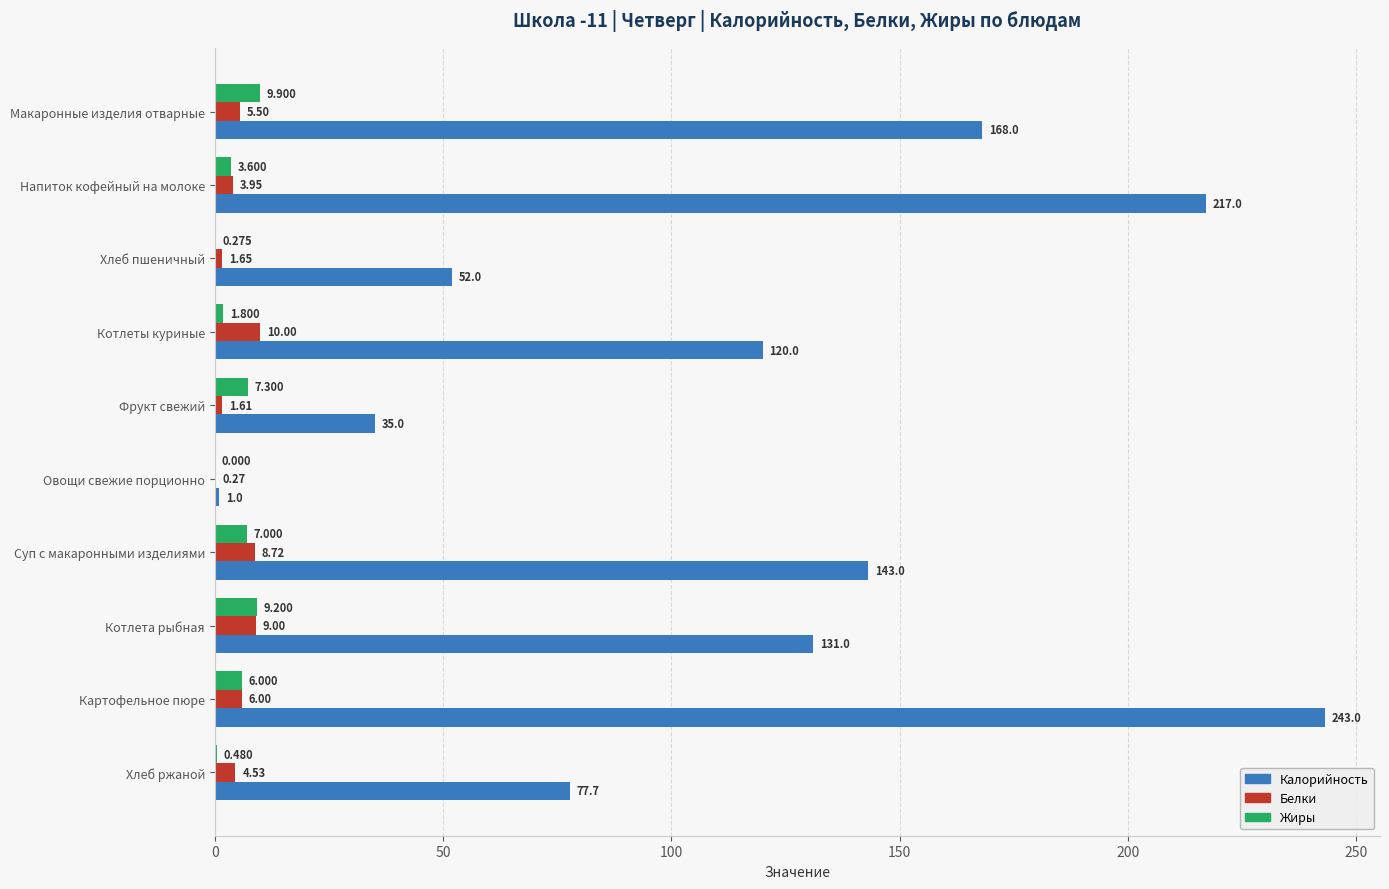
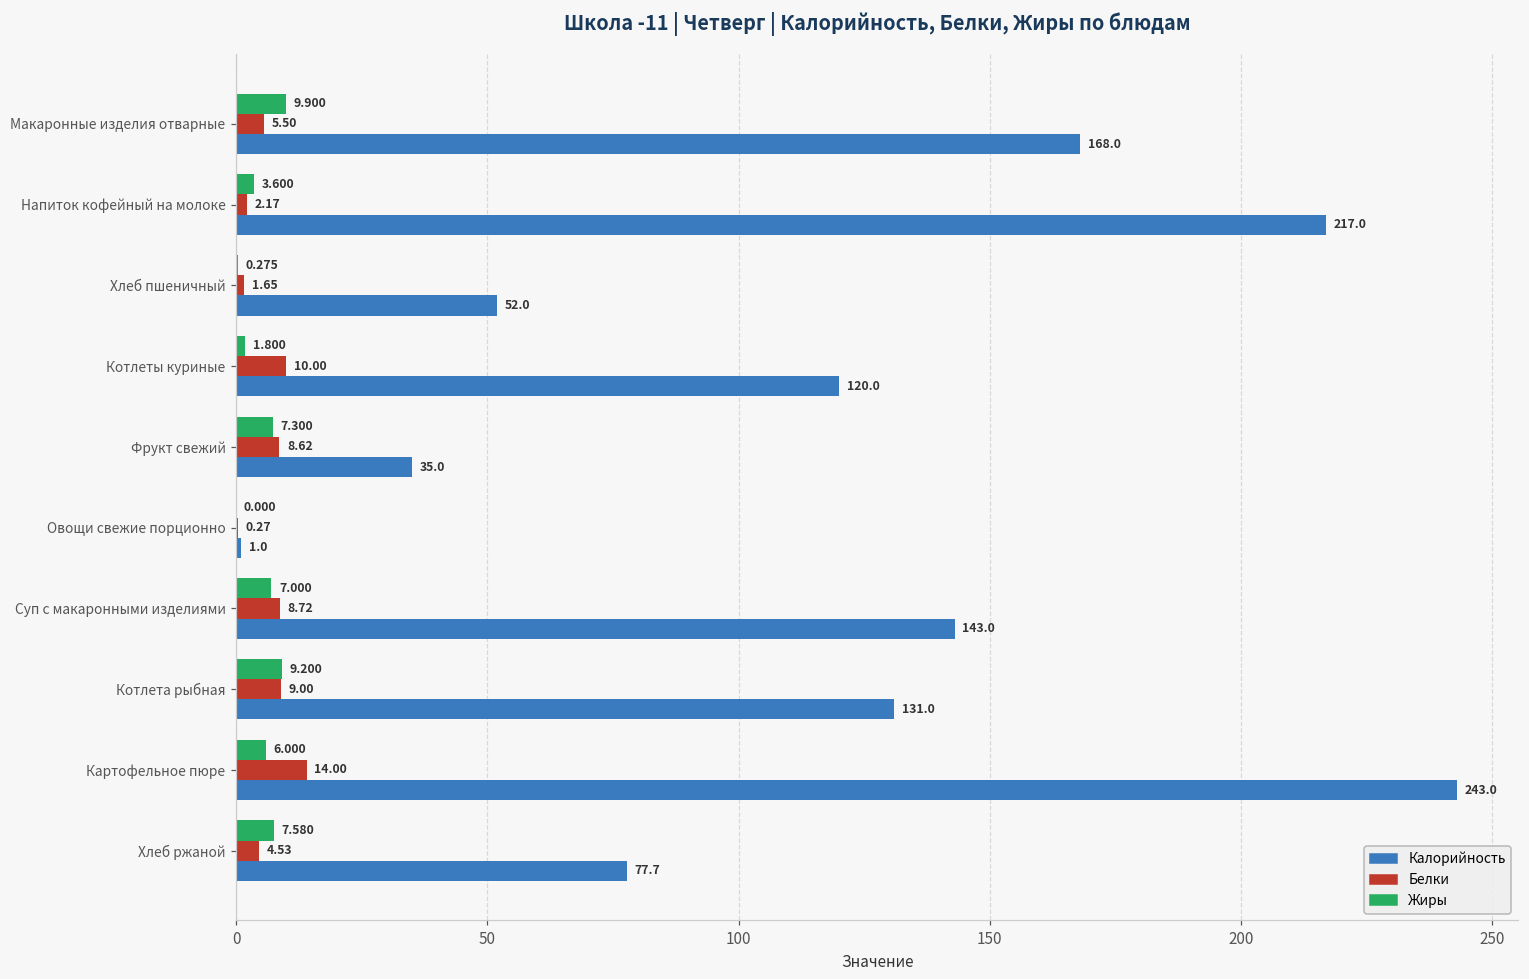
Белки, Напиток кофейный на молоке: 3.95 -> 2.17
Белки, Фрукт свежий: 1.61 -> 8.62
Белки, Картофельное пюре: 6.00 -> 14.00
Жиры, Хлеб ржаной: 0.480 -> 7.580
